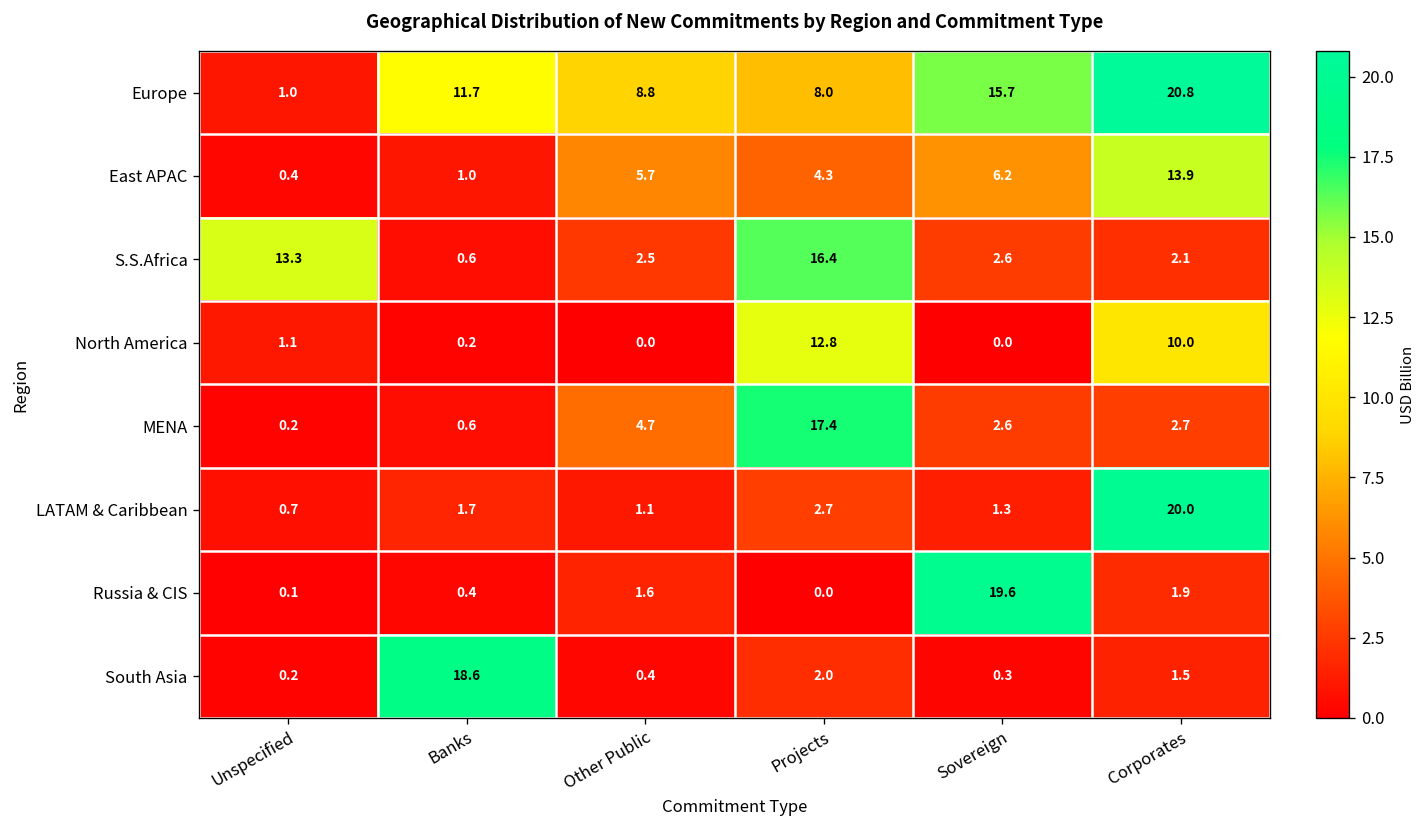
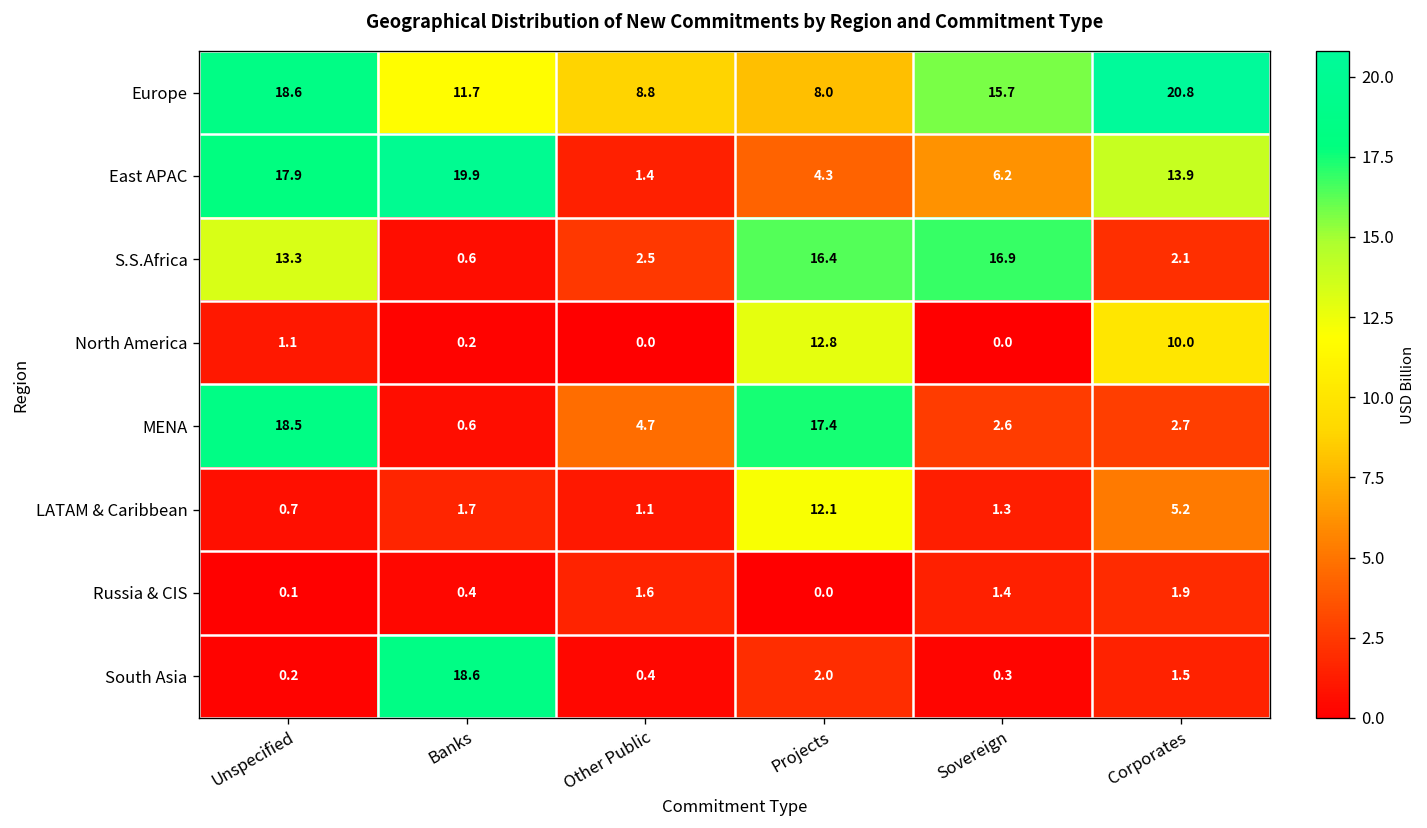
Europe, Unspecified: 1.0 -> 18.6
East APAC, Unspecified: 0.4 -> 17.9
East APAC, Banks: 1.0 -> 19.9
East APAC, Other Public: 5.7 -> 1.4
S.S.Africa, Sovereign: 2.6 -> 16.9
MENA, Unspecified: 0.2 -> 18.5
LATAM & Caribbean, Projects: 2.7 -> 12.1
LATAM & Caribbean, Corporates: 20.0 -> 5.2
Russia & CIS, Sovereign: 19.6 -> 1.4
